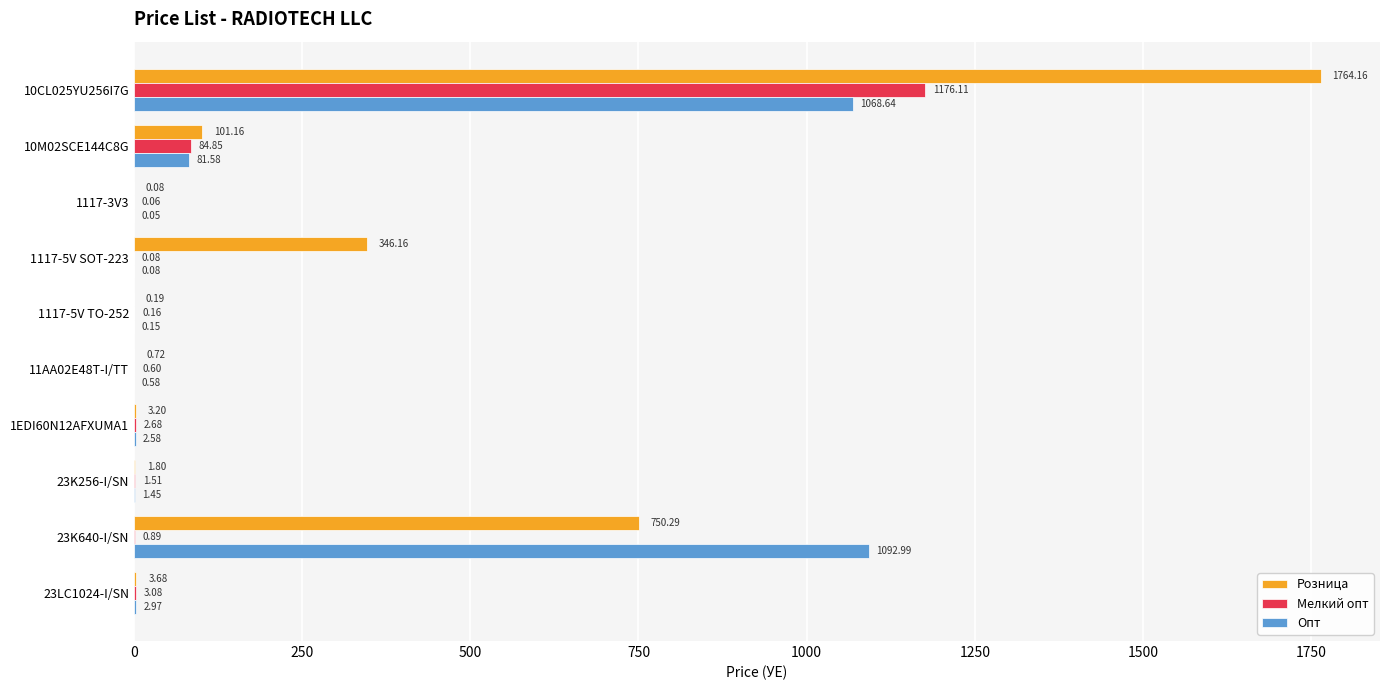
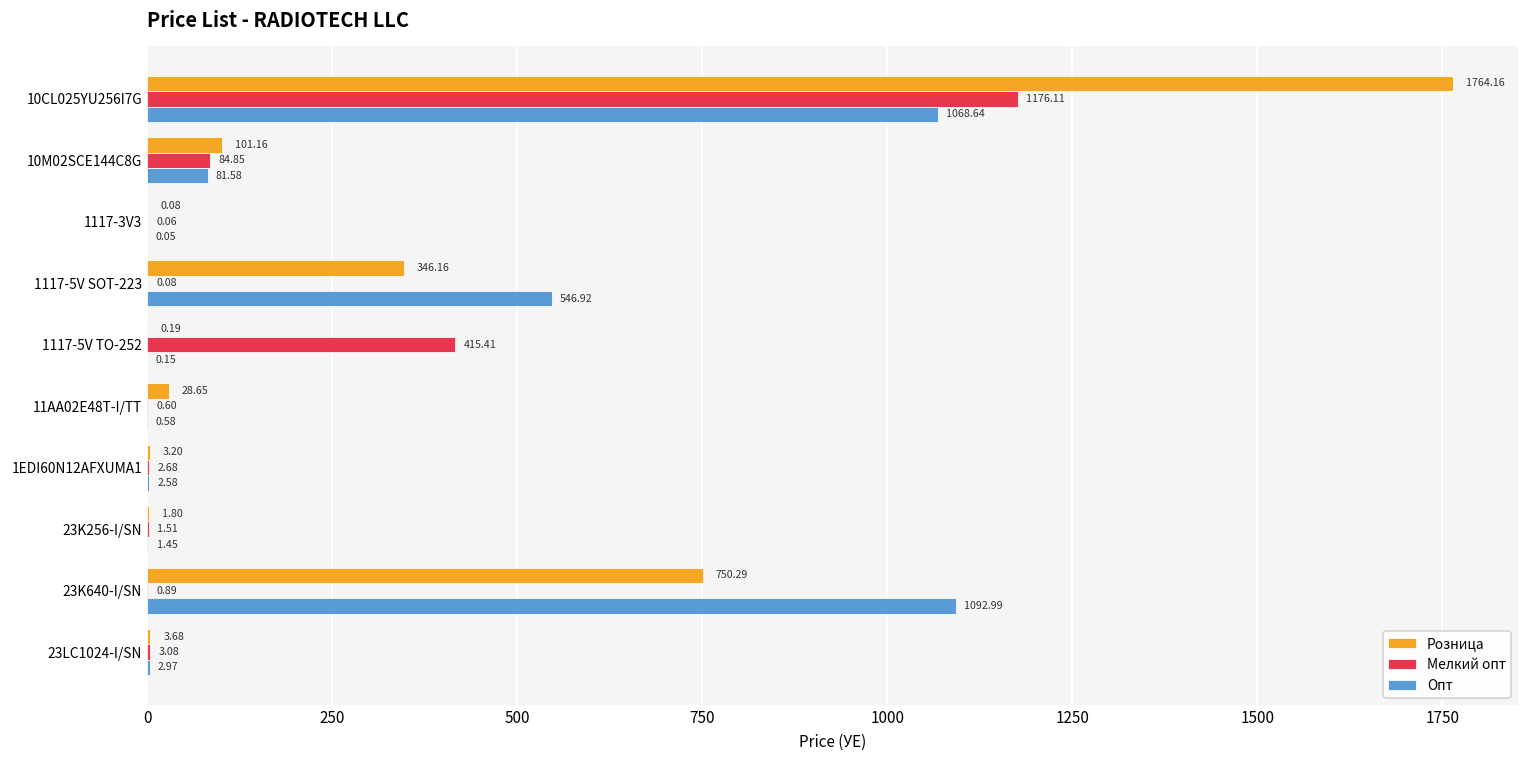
Опт, 1117-5V SOT-223: 0.08 -> 546.92
Мелкий опт, 1117-5V TO-252: 0.16 -> 415.41
Розница, 11AA02E48T-I/TT: 0.72 -> 28.65
